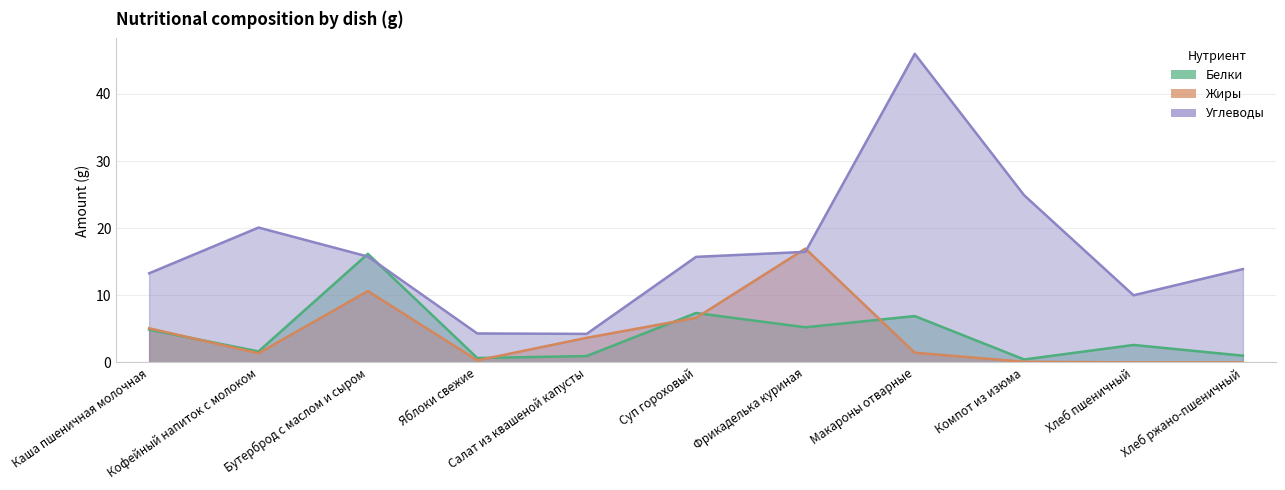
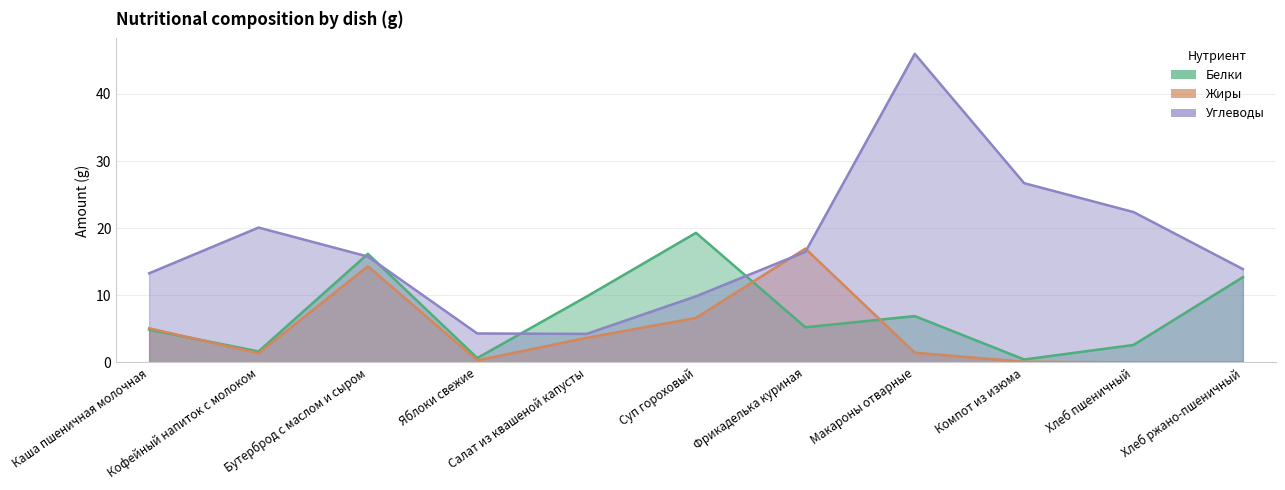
Жиры, Бутерброд с маслом и сыром: 11 -> 14
Белки, Салат из квашеной капусты: 1 -> 10
Белки, Суп гороховый: 7 -> 19
Углеводы, Суп гороховый: 16 -> 10
Углеводы, Компот из изюма: 25 -> 27
Углеводы, Хлеб пшеничный: 10 -> 22
Белки, Хлеб ржано-пшеничный: 1 -> 13
